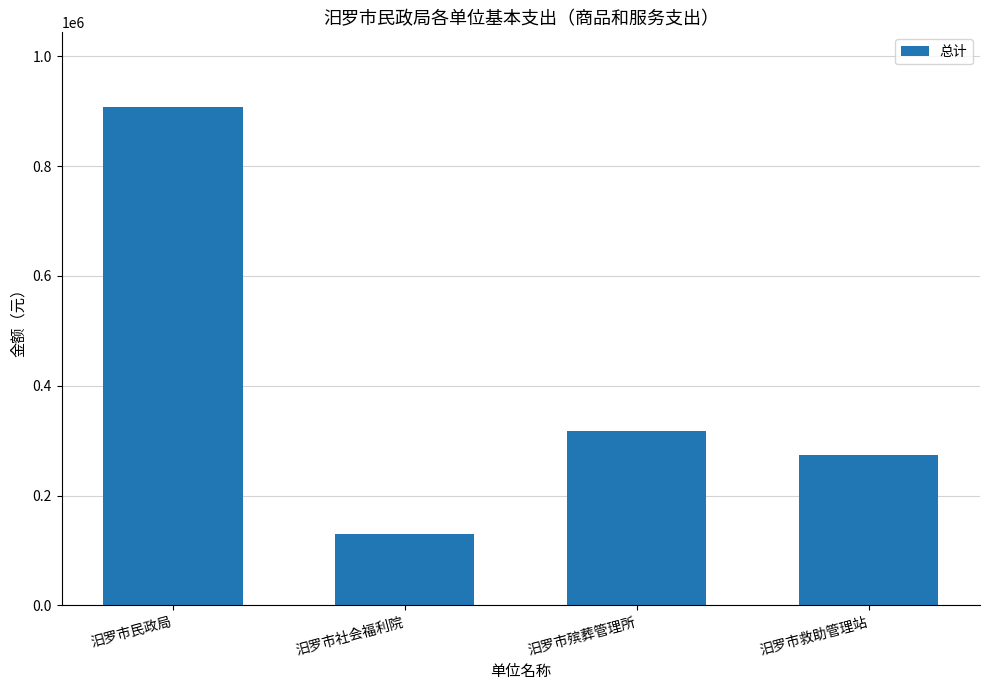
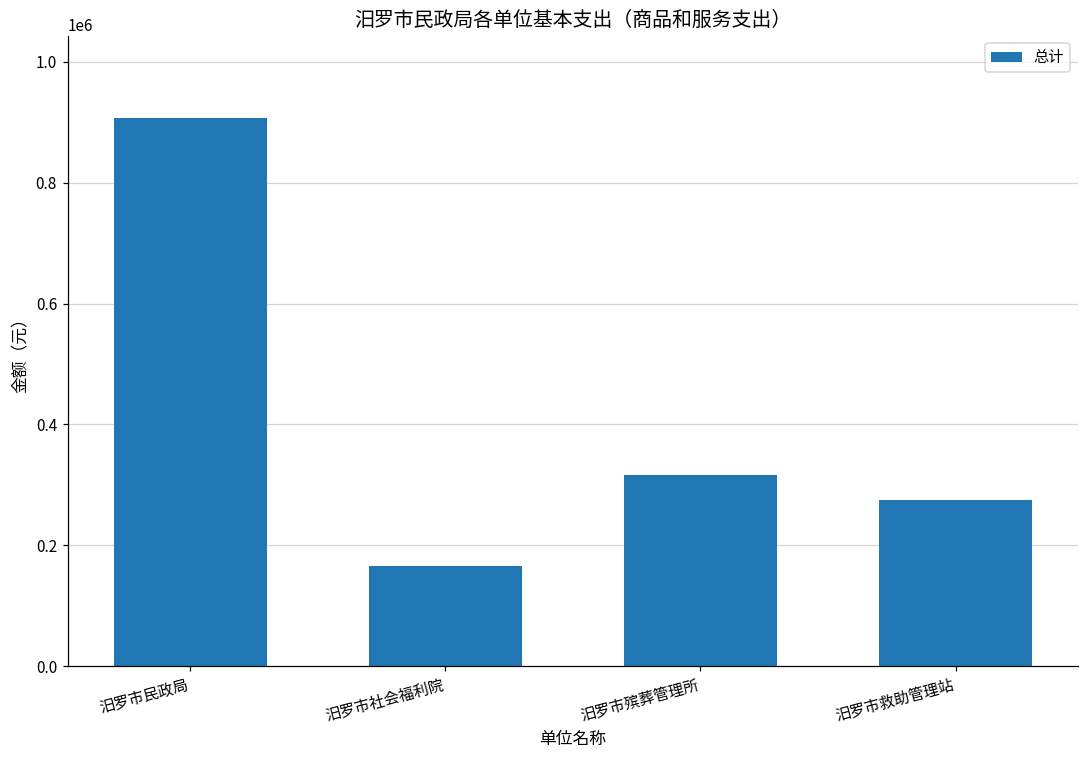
汨罗市社会福利院: 130000 -> 170000
